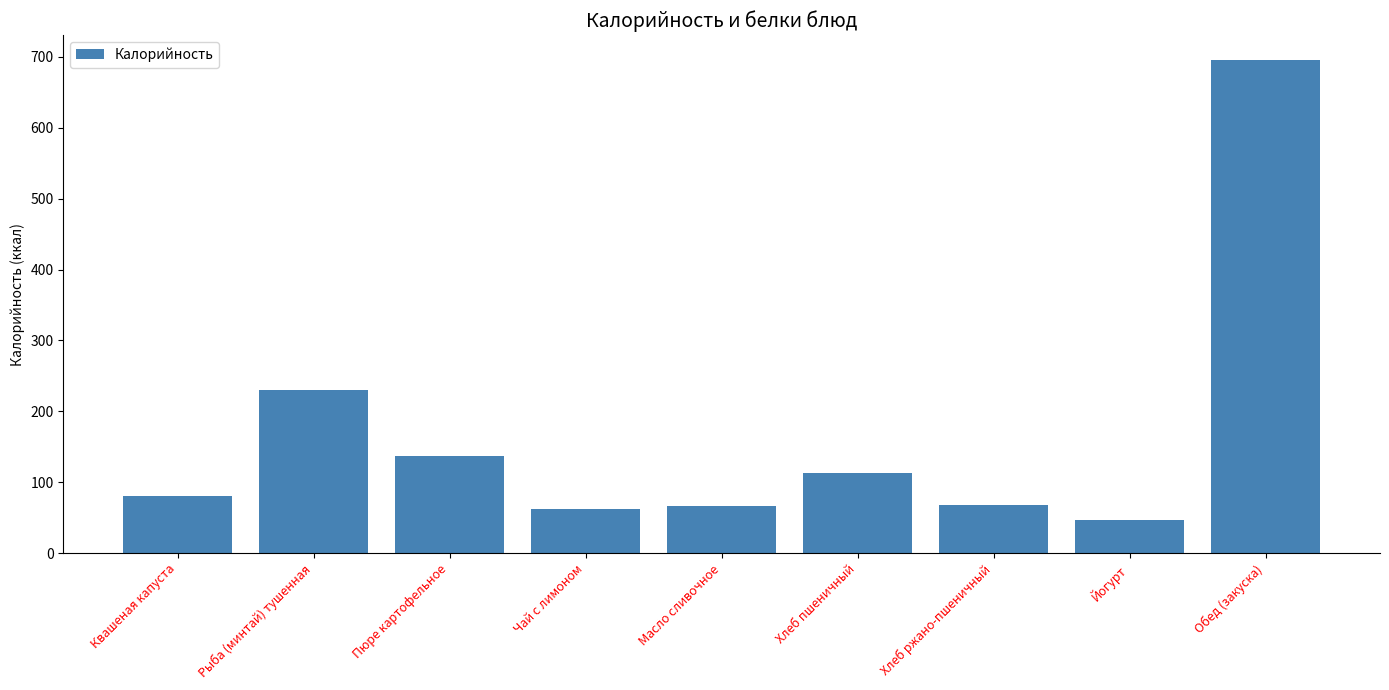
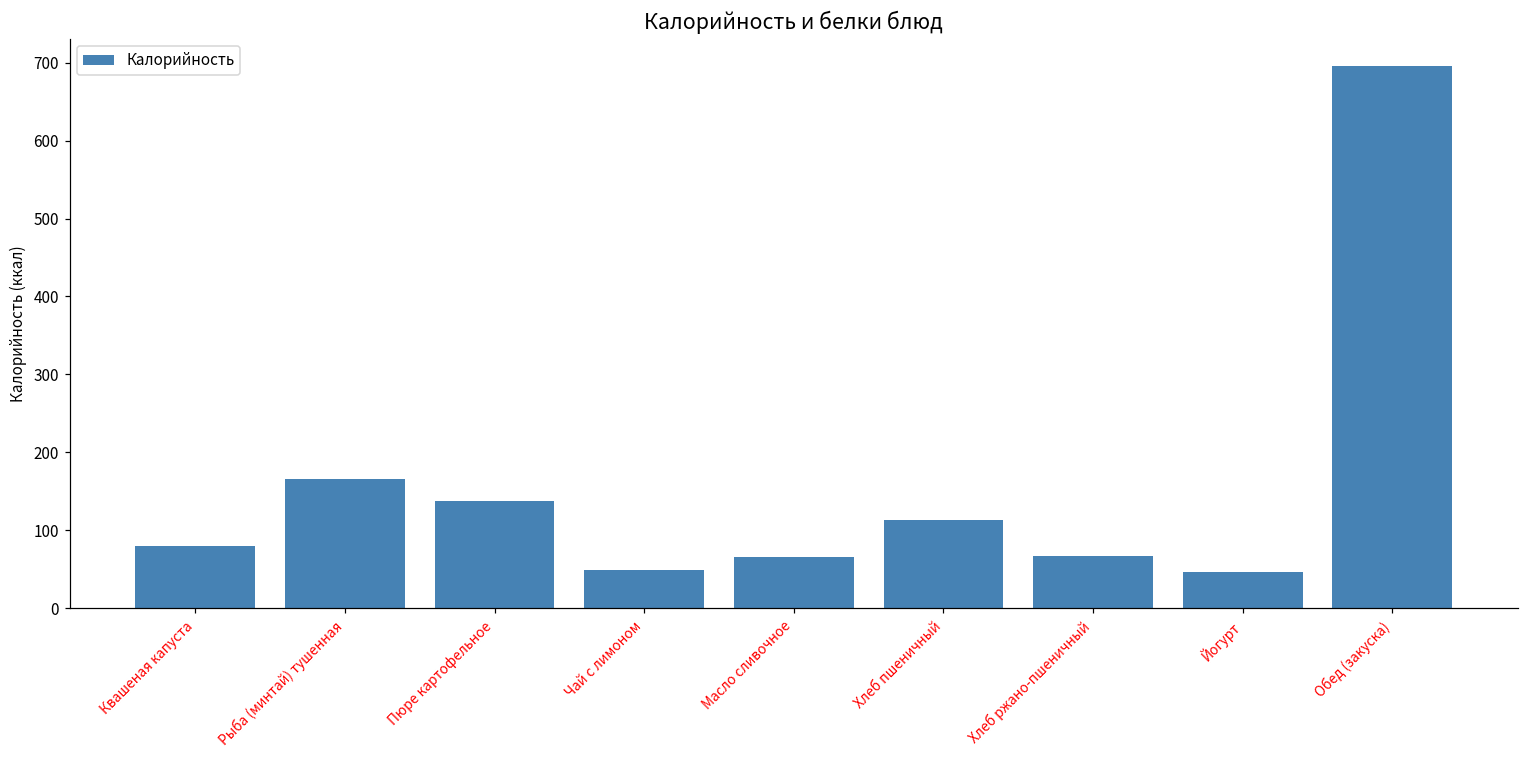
Рыба (минтай) тушенная: 230 -> 170
Чай с лимоном: 60 -> 50
